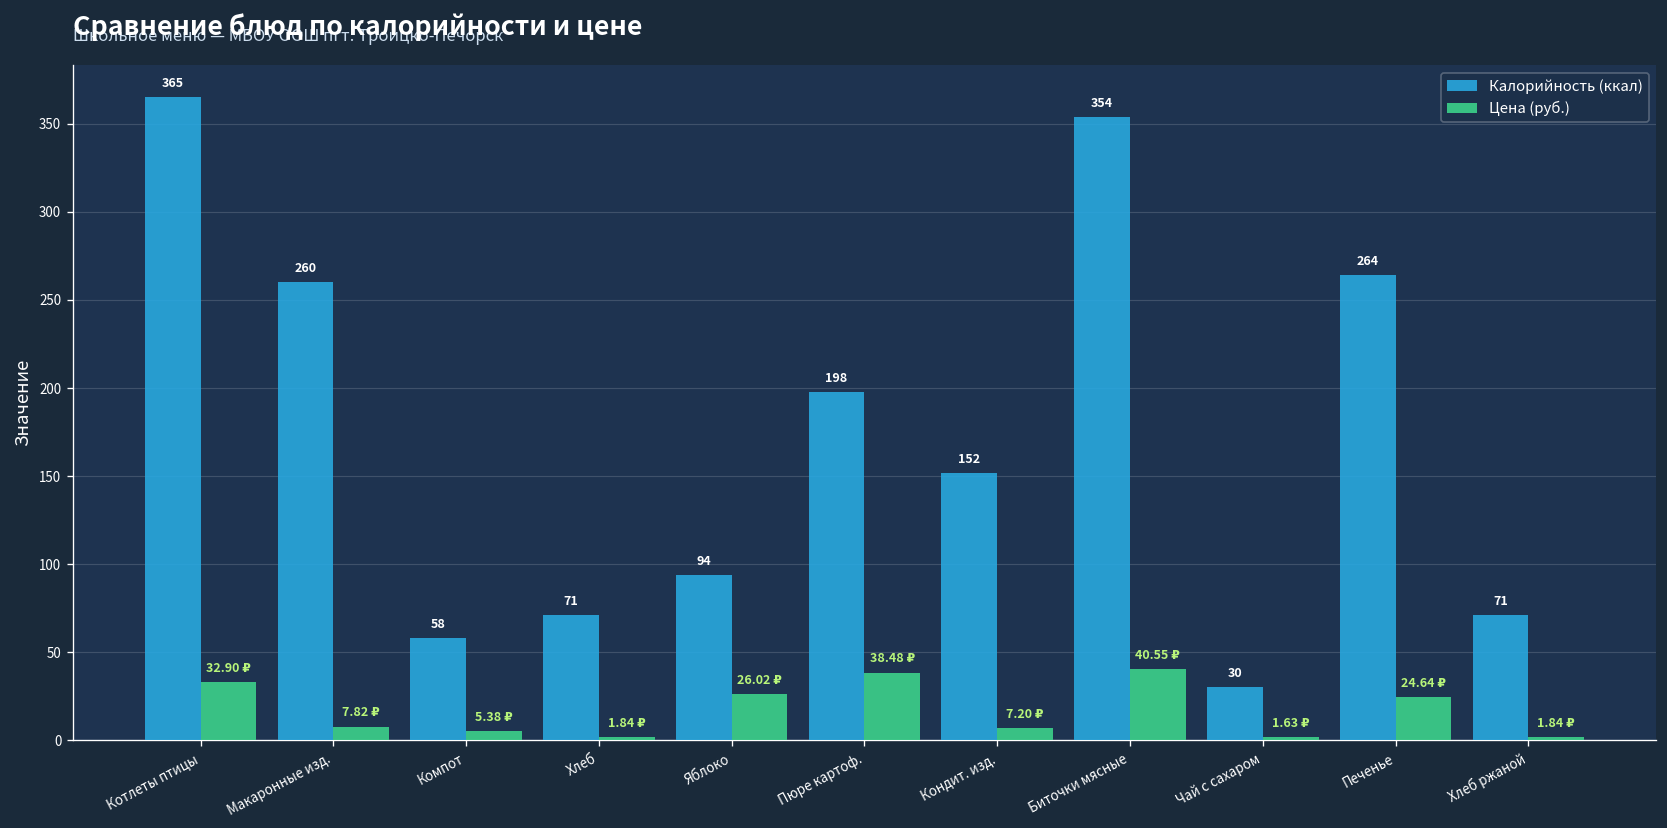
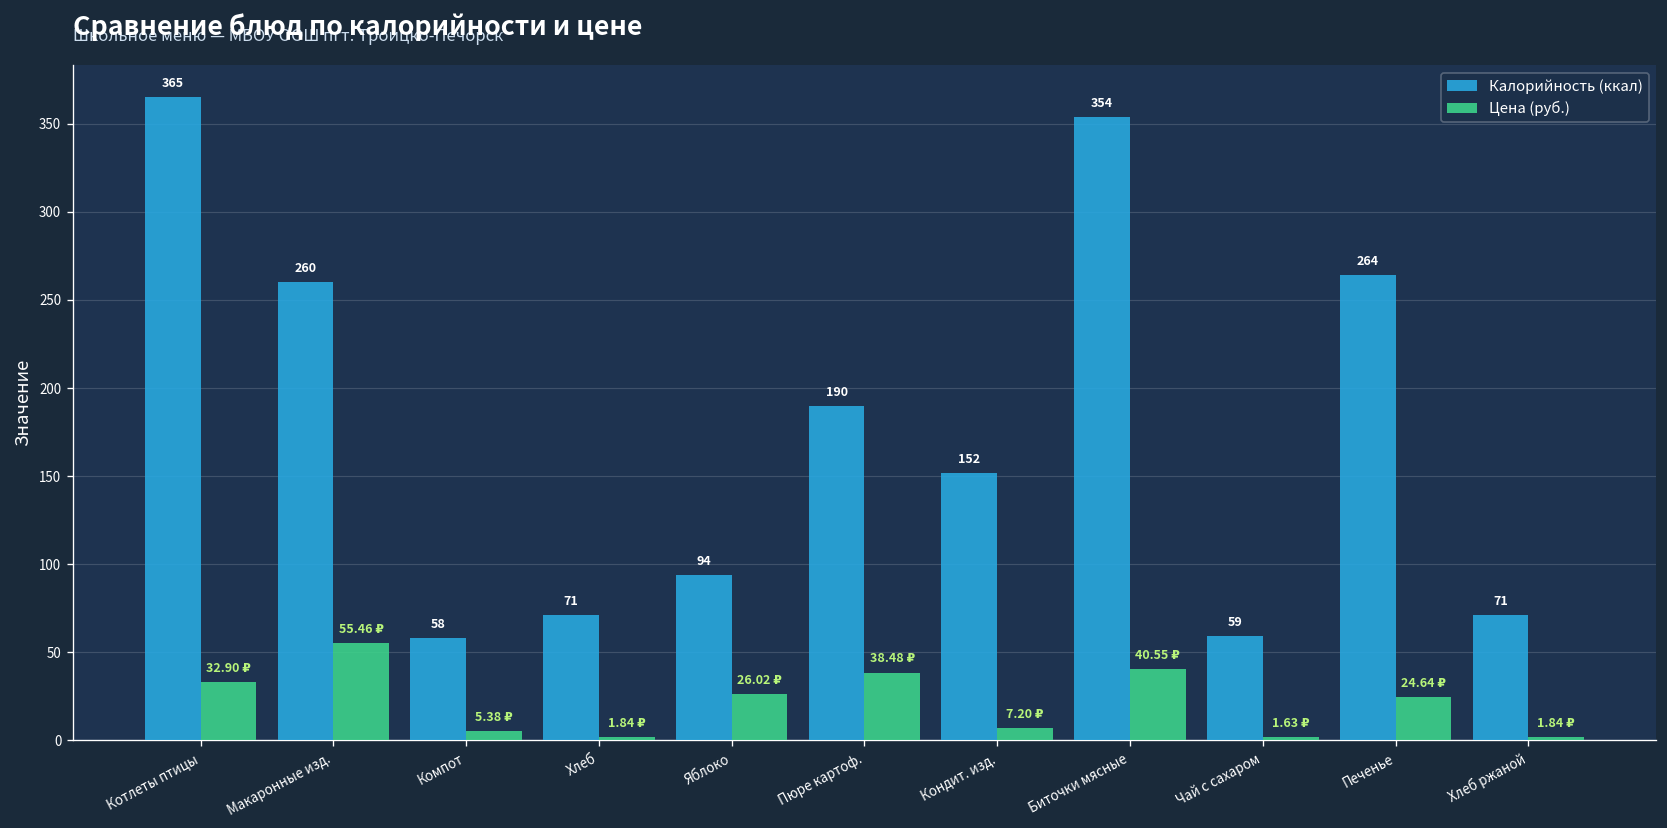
Цена (руб.), Макаронные изд.: 7.82 -> 55.46
Калорийность (ккал), Пюре картоф.: 198 -> 190
Калорийность (ккал), Чай с сахаром: 30 -> 59
